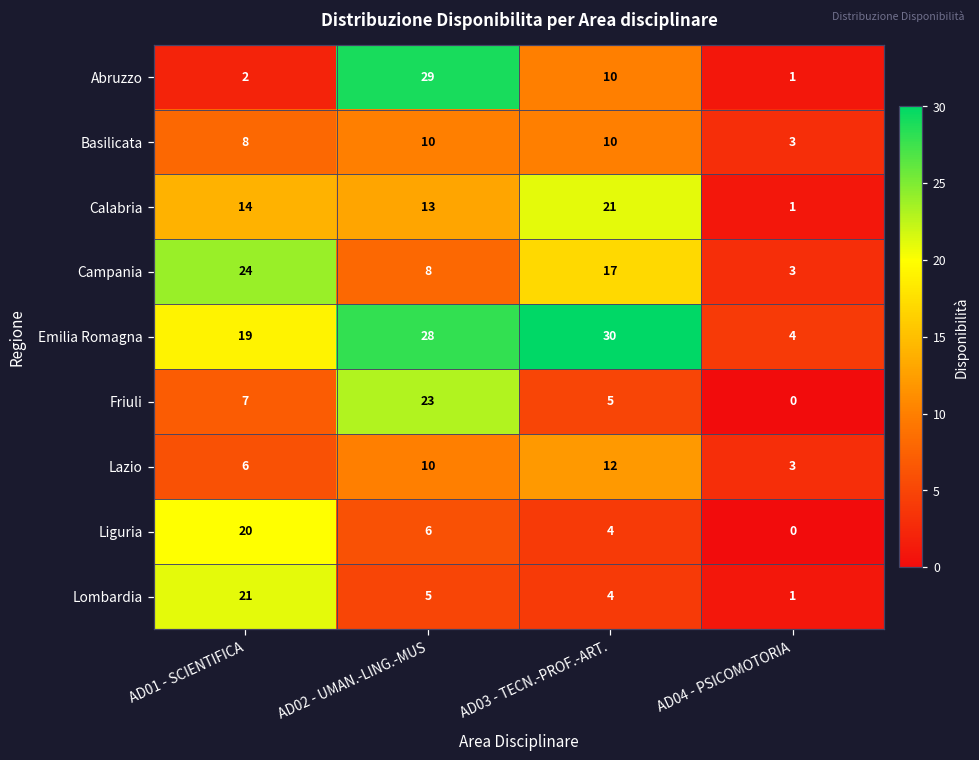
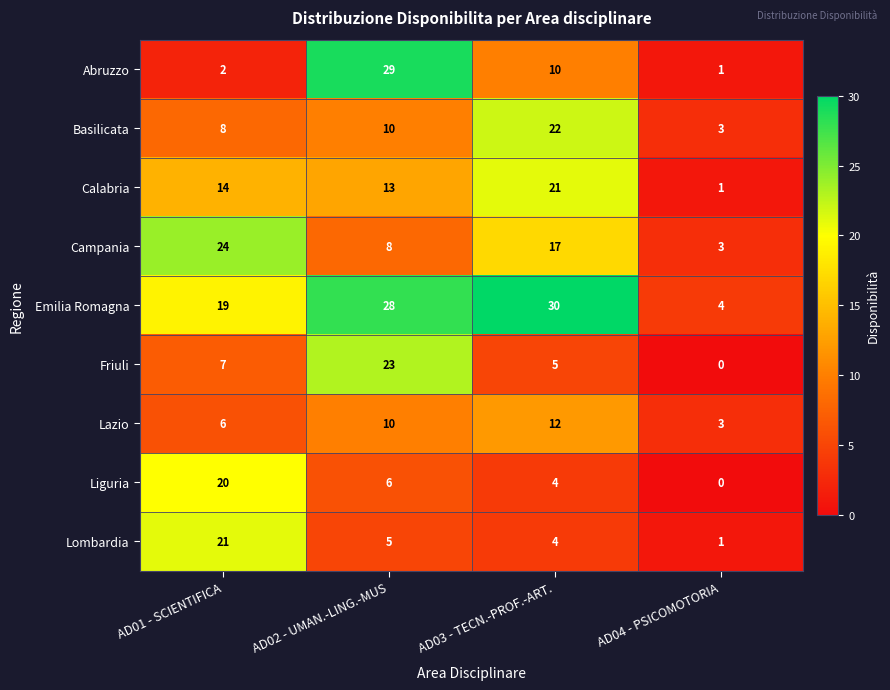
Basilicata, AD03 - TECN.-PROF.-ART.: 10 -> 22
